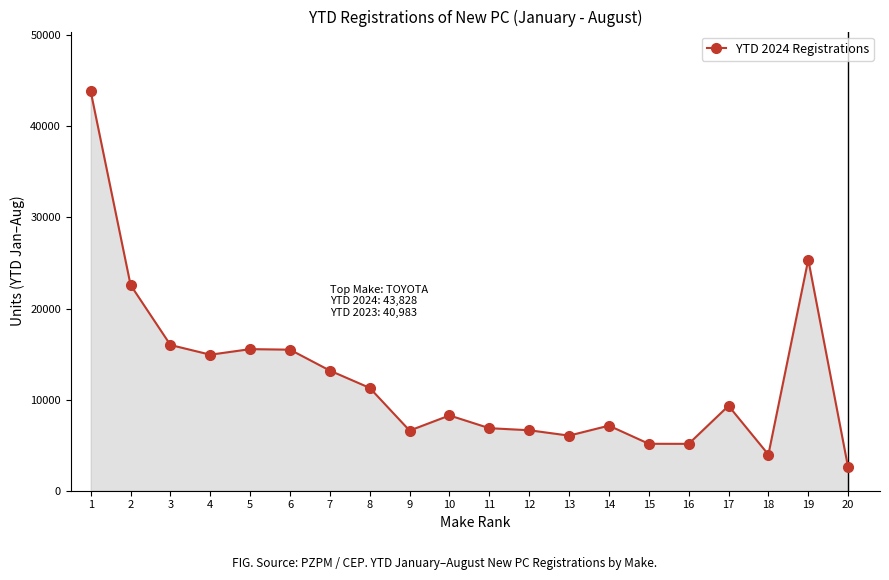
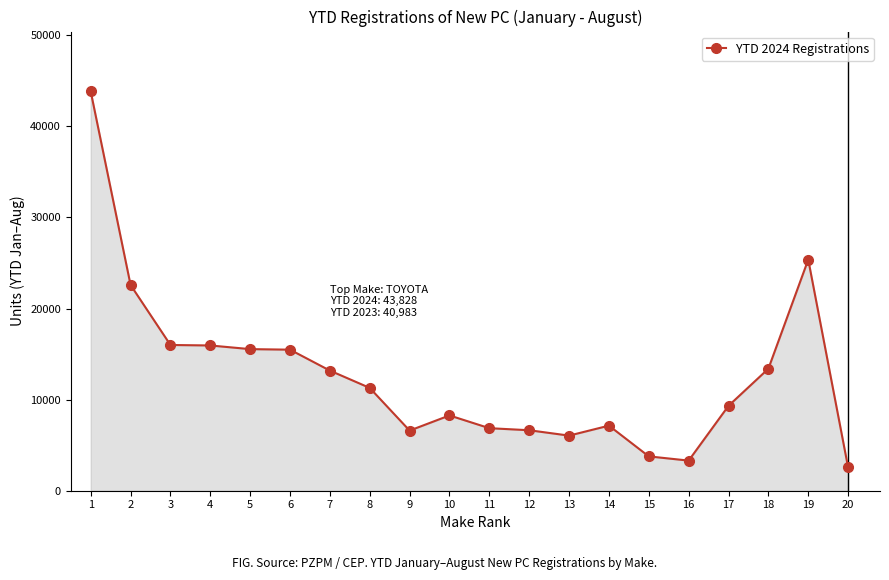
4: 15000 -> 16000
15: 5000 -> 4000
16: 5000 -> 3000
18: 4000 -> 13000
